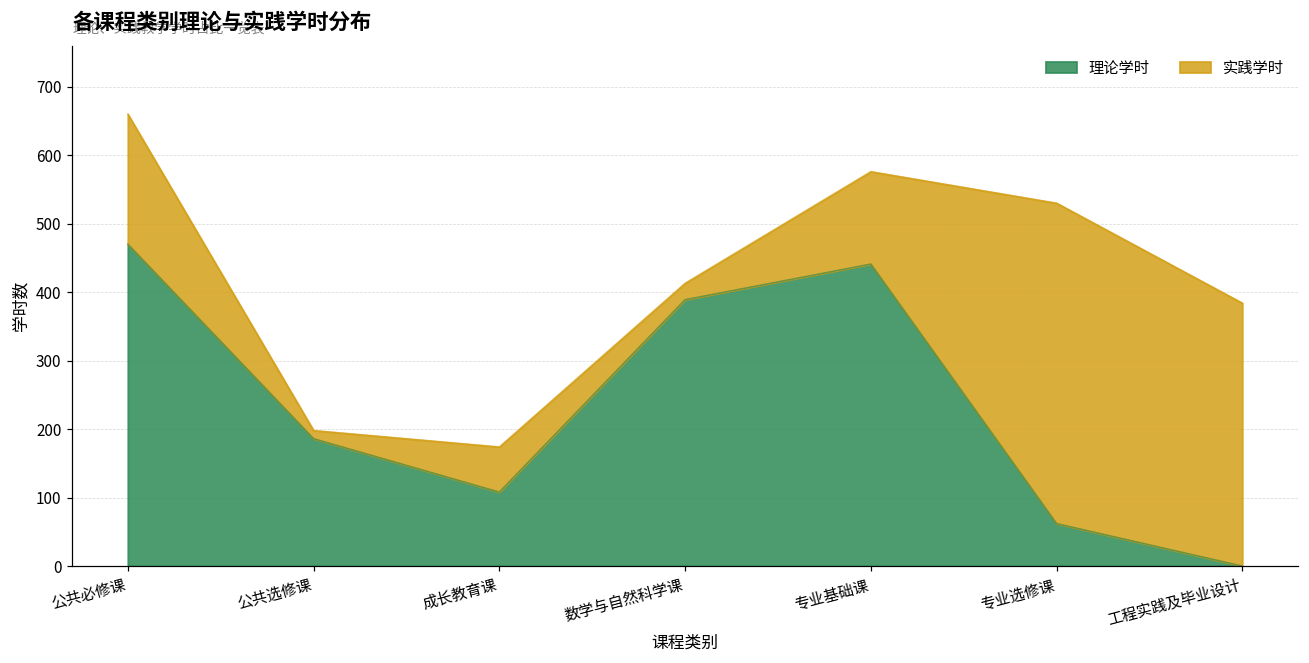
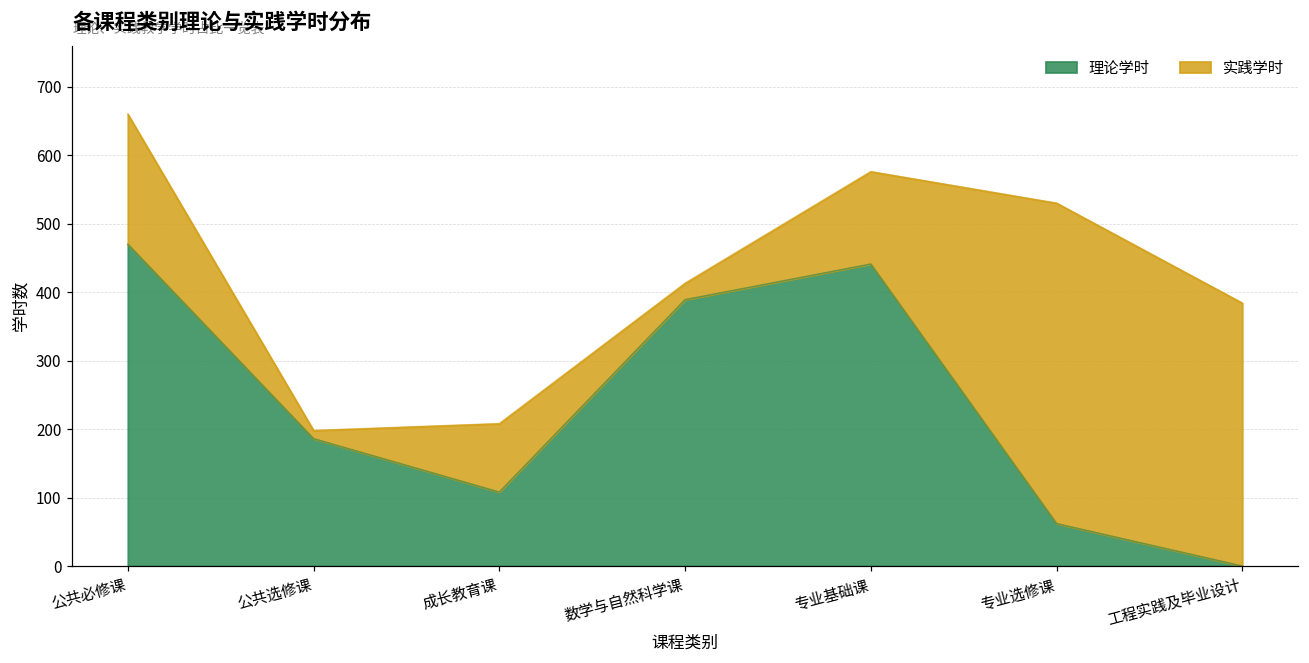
实践学时, 成长教育课: 70 -> 100
